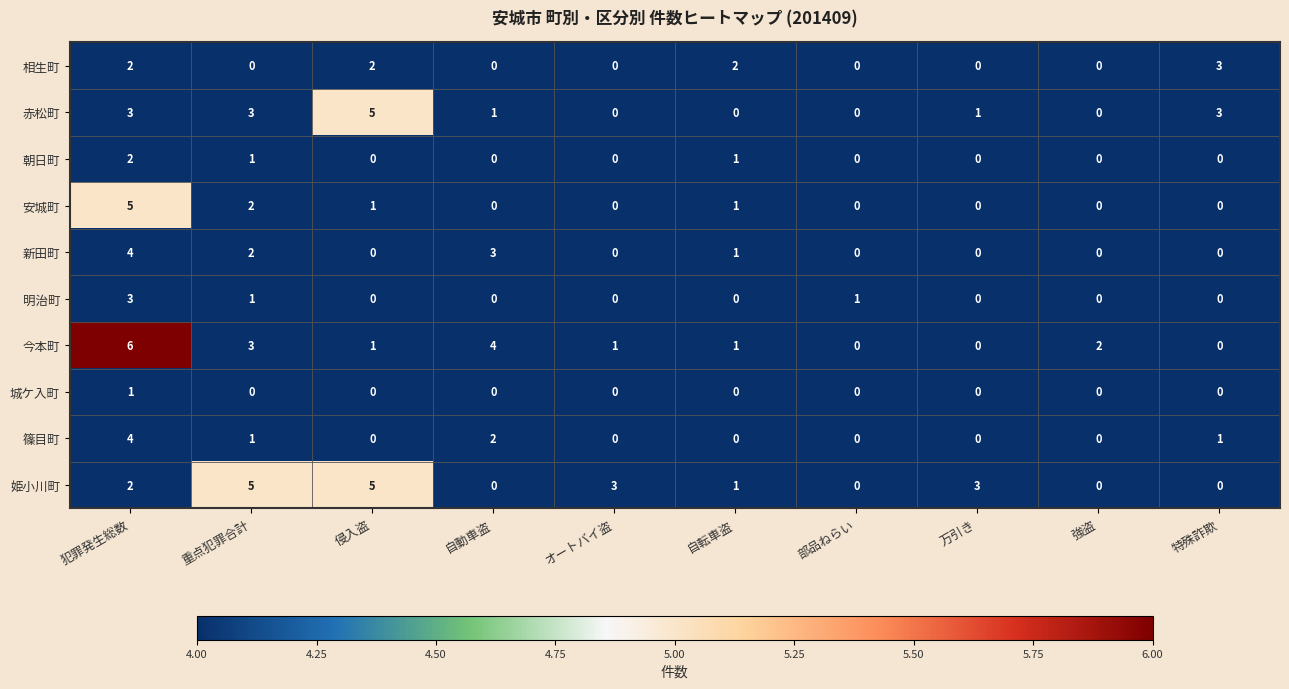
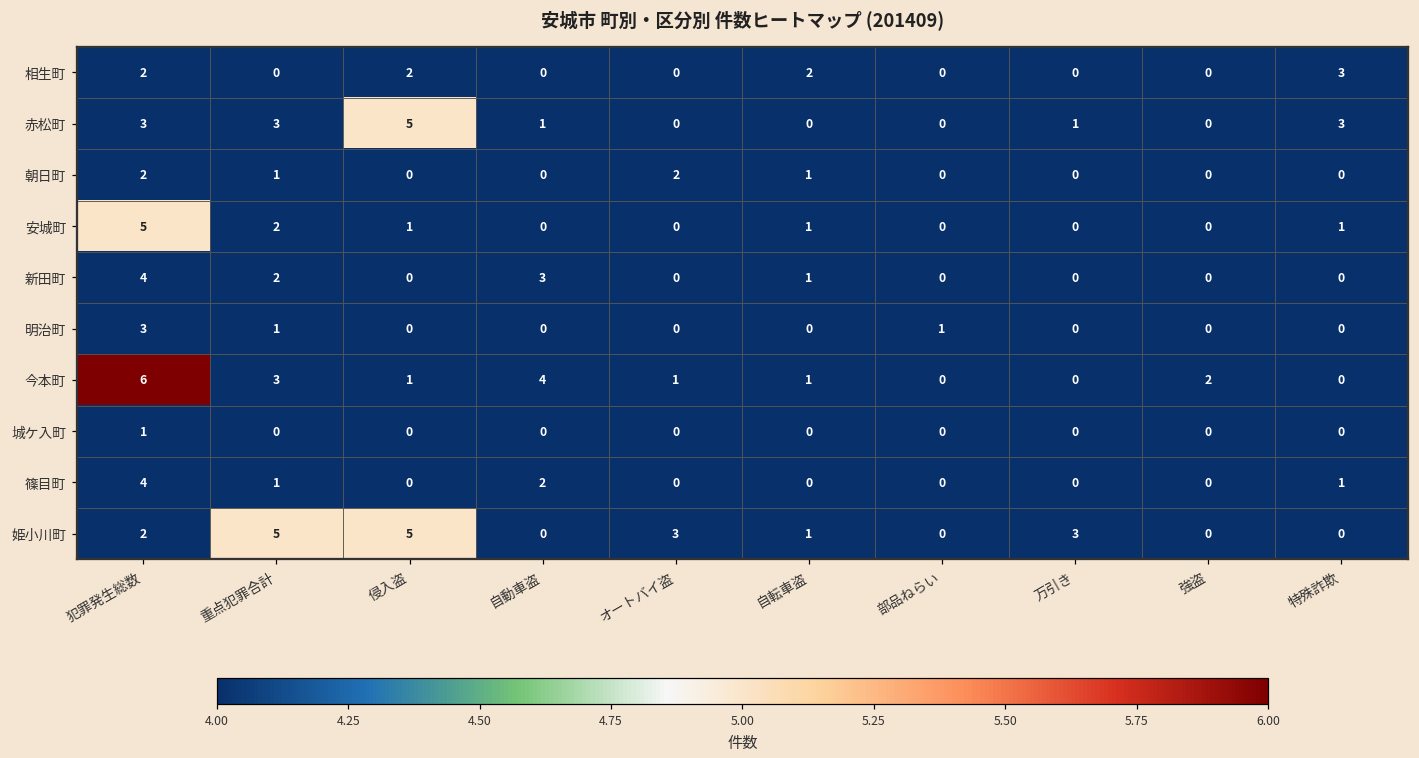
朝日町, オートバイ盗: 0 -> 2
安城町, 特殊詐欺: 0 -> 1
